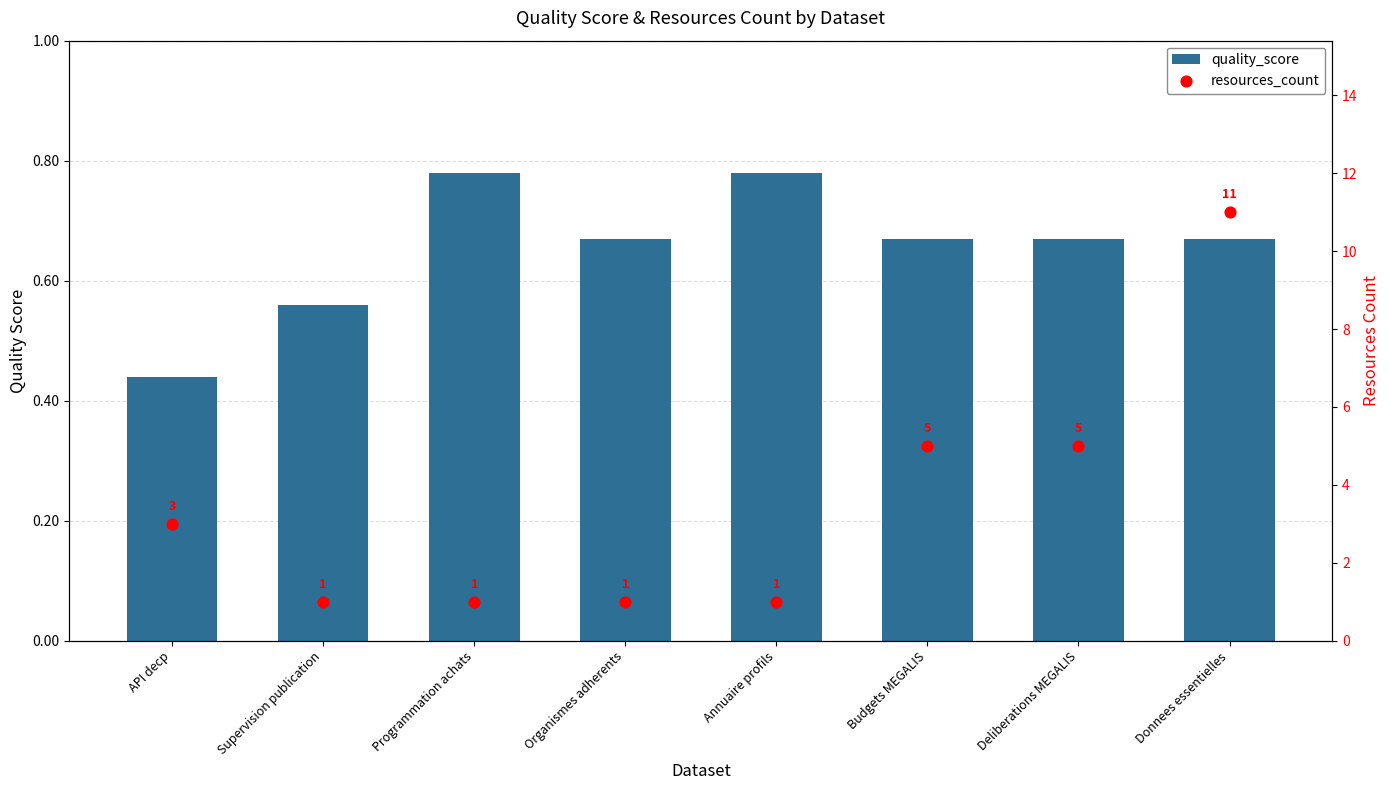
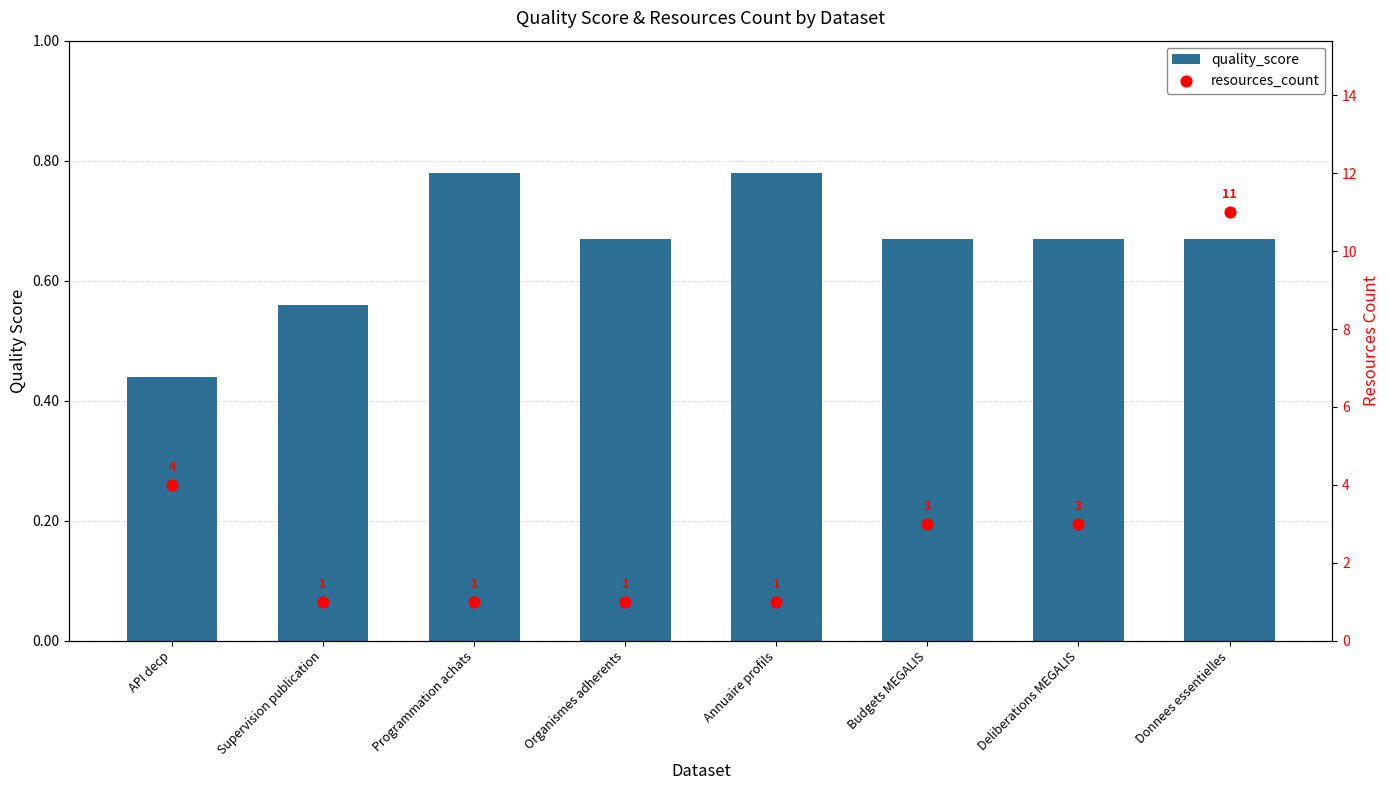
resources_count, API decp: 3 -> 4
resources_count, Budgets MEGALIS: 5 -> 3
resources_count, Deliberations MEGALIS: 5 -> 3
